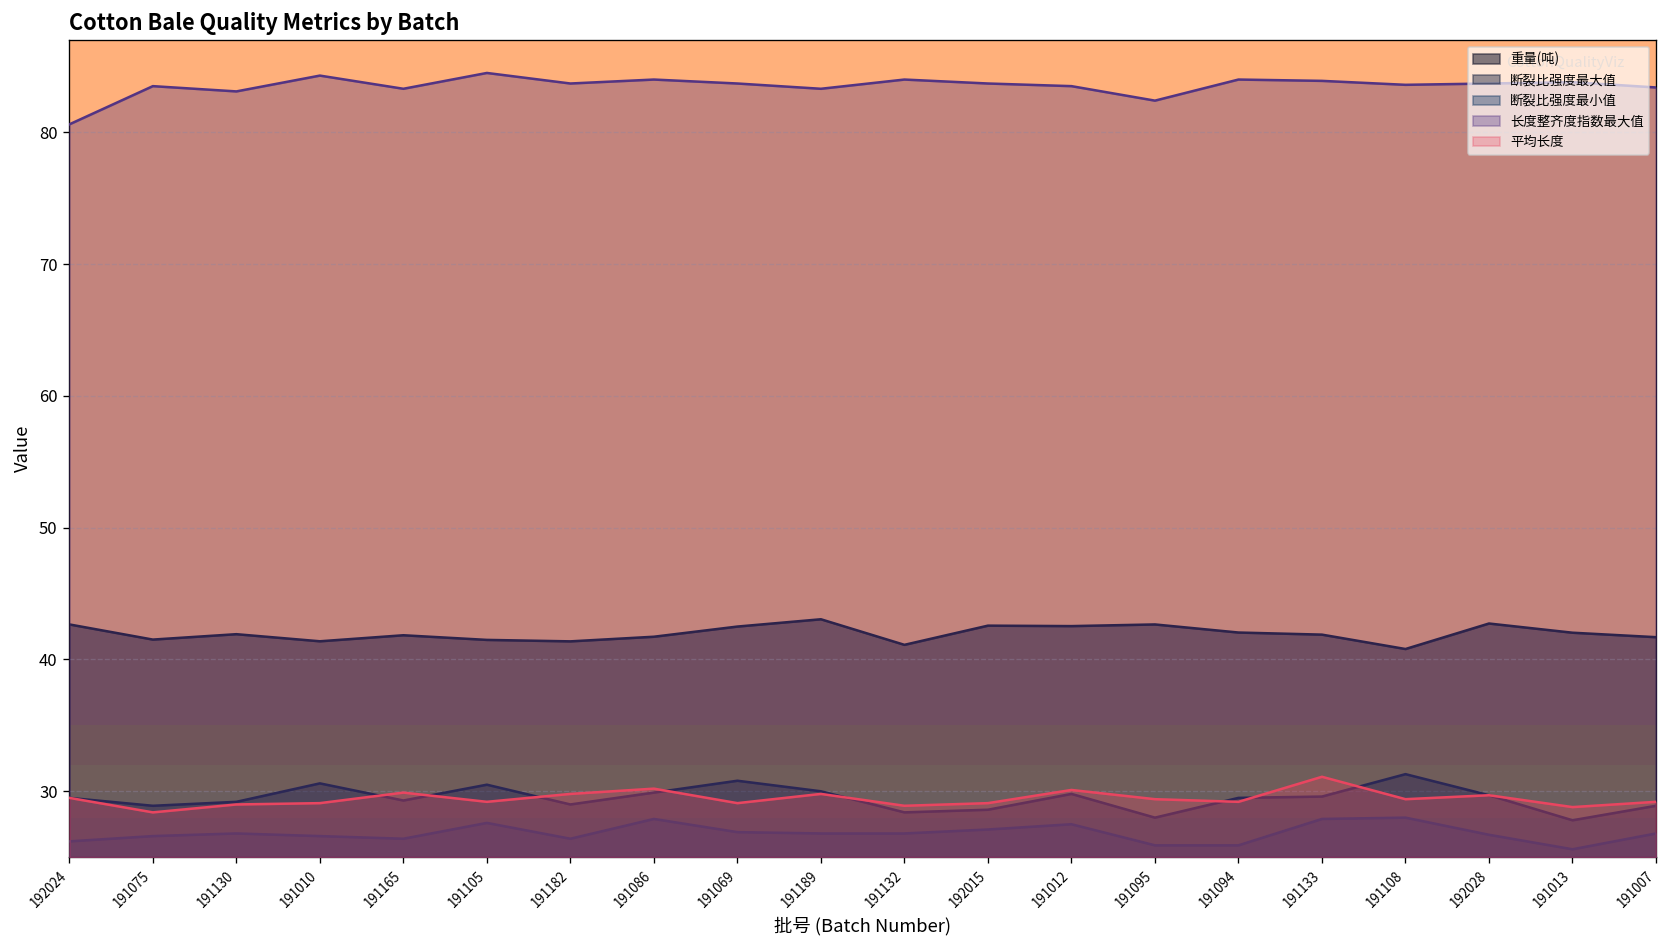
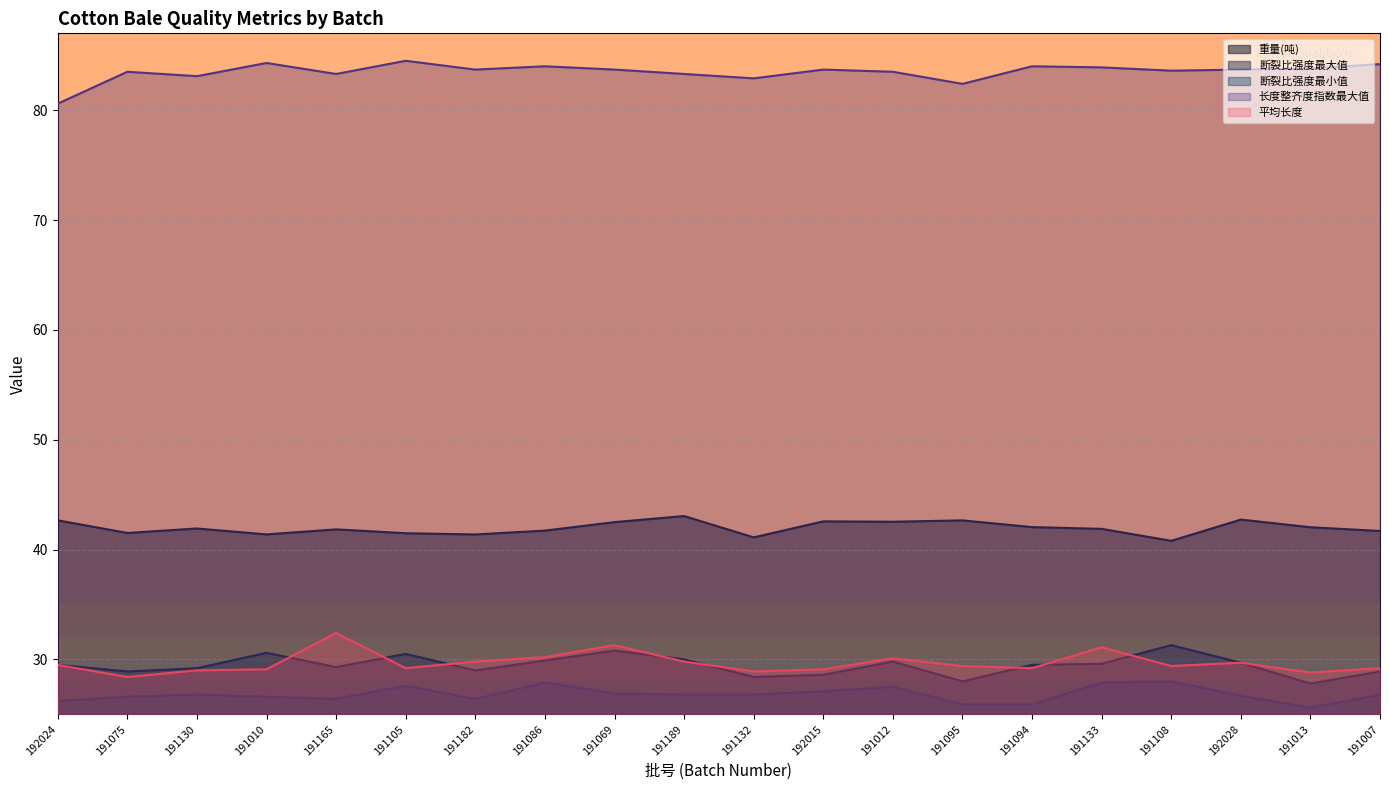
平均长度, 191165: 29.9 -> 32.4
平均长度, 191069: 29.1 -> 31.3
长度整齐度指数最大值, 191132: 84.0 -> 82.9
长度整齐度指数最大值, 191007: 83.4 -> 84.2
